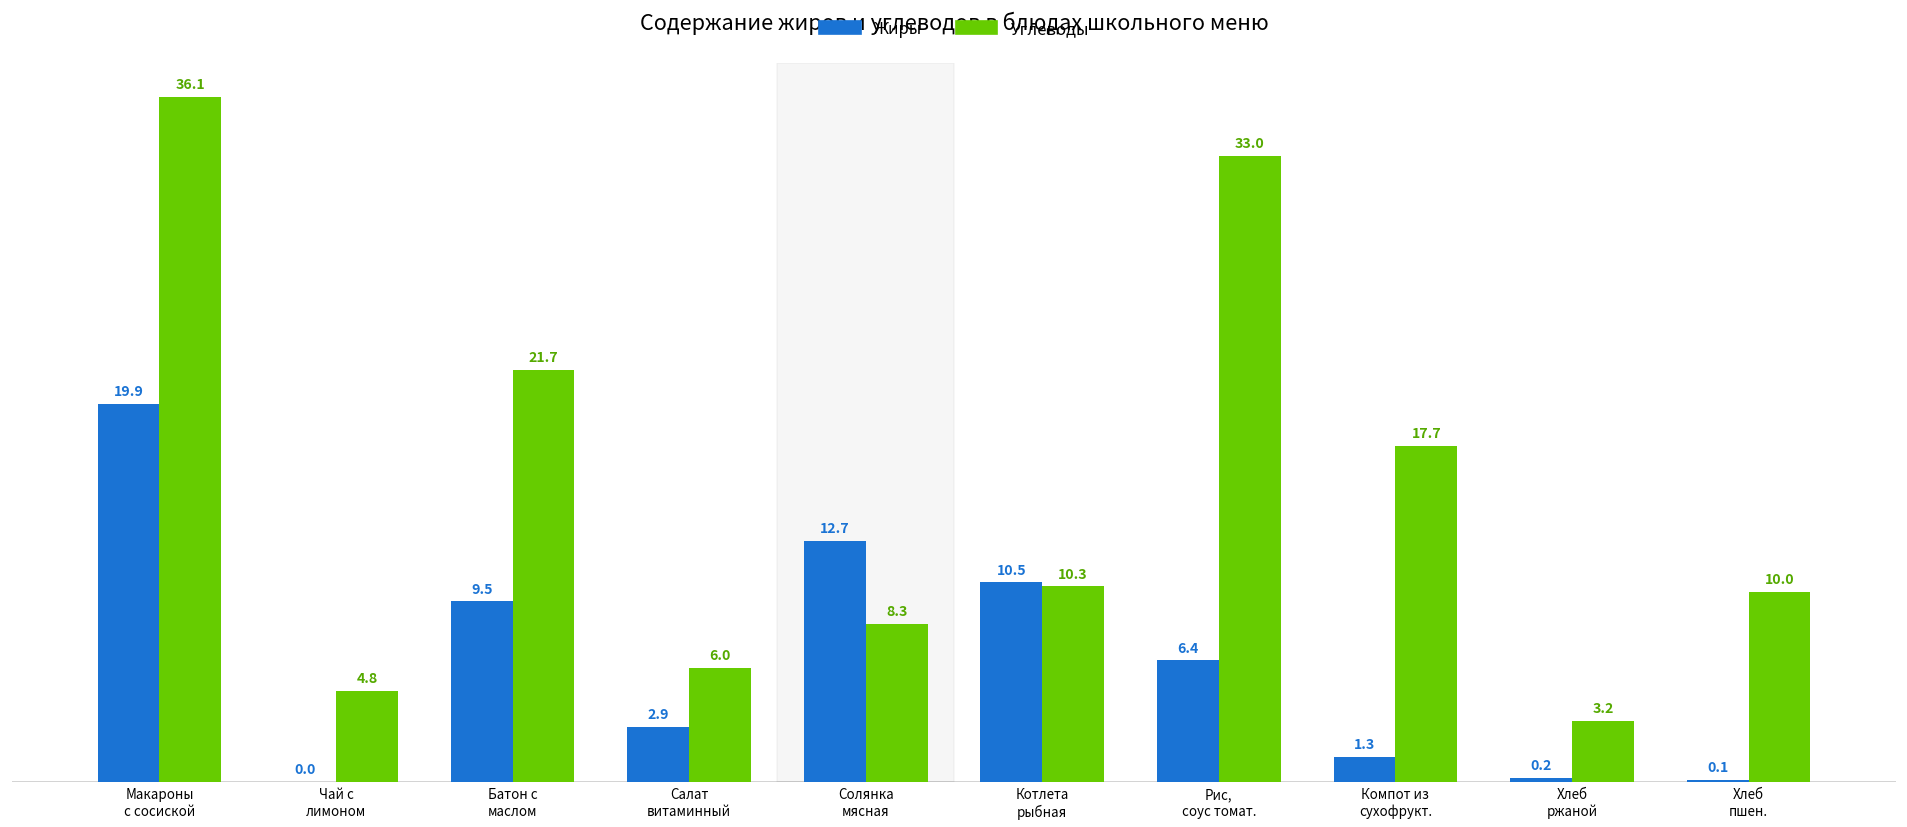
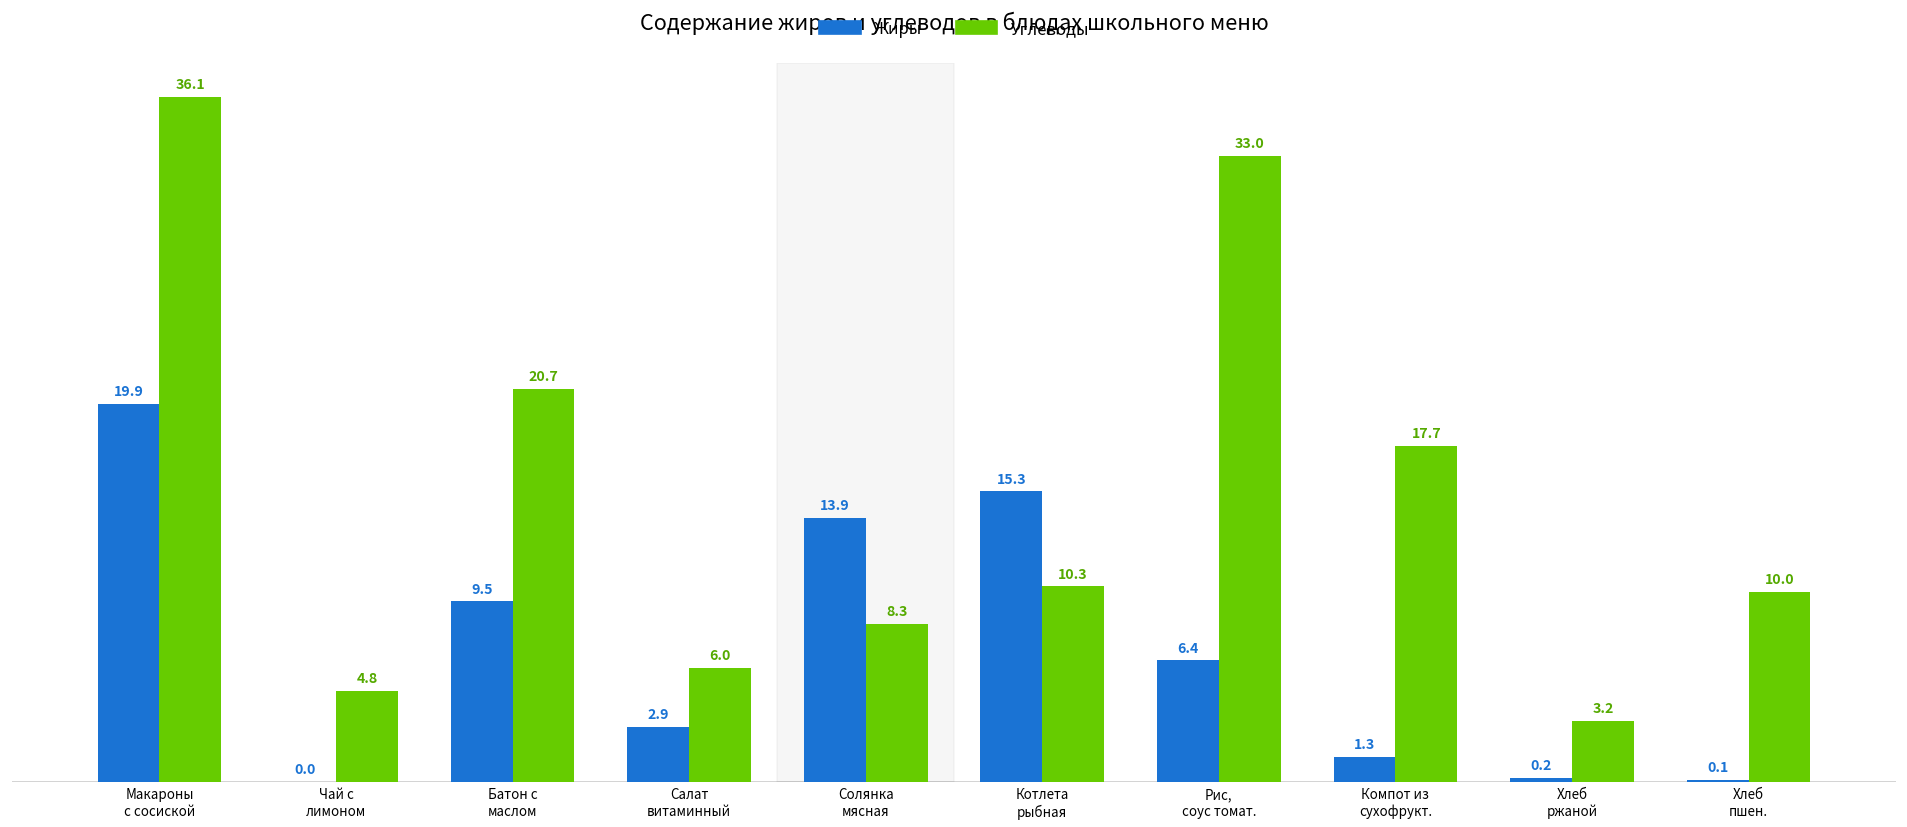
Углеводы, Батон с маслом: 21.7 -> 20.7
Жиры, Солянка мясная: 12.7 -> 13.9
Жиры, Котлета рыбная: 10.5 -> 15.3
